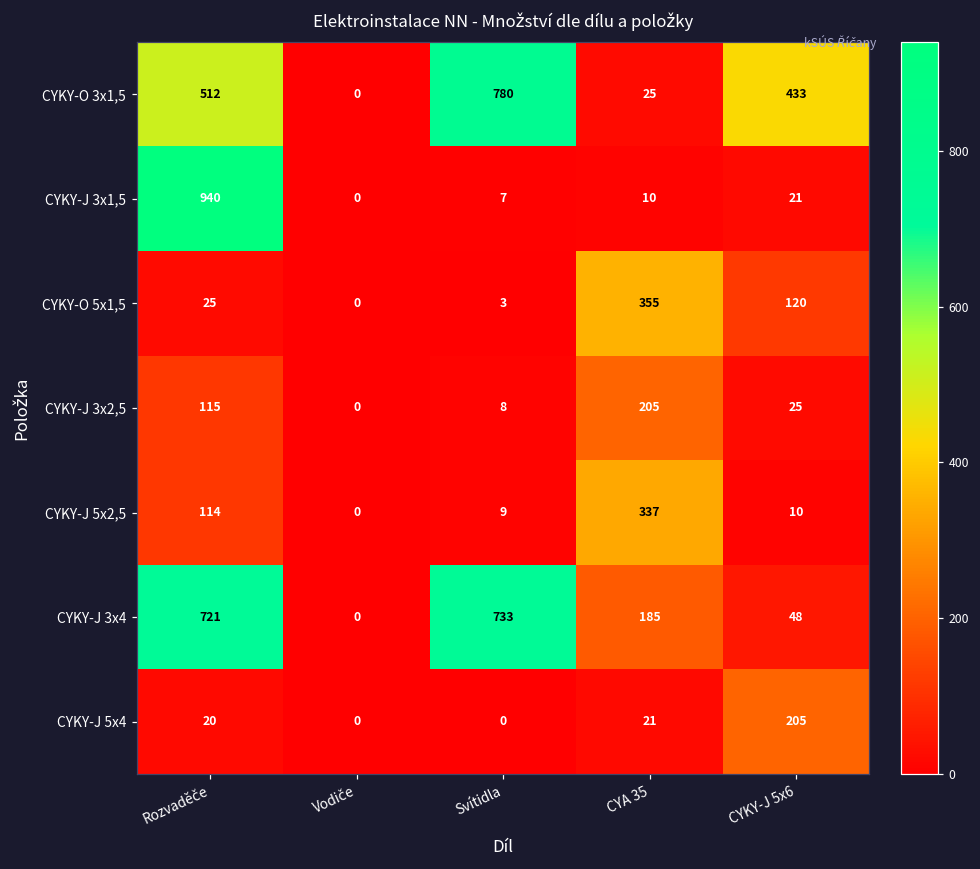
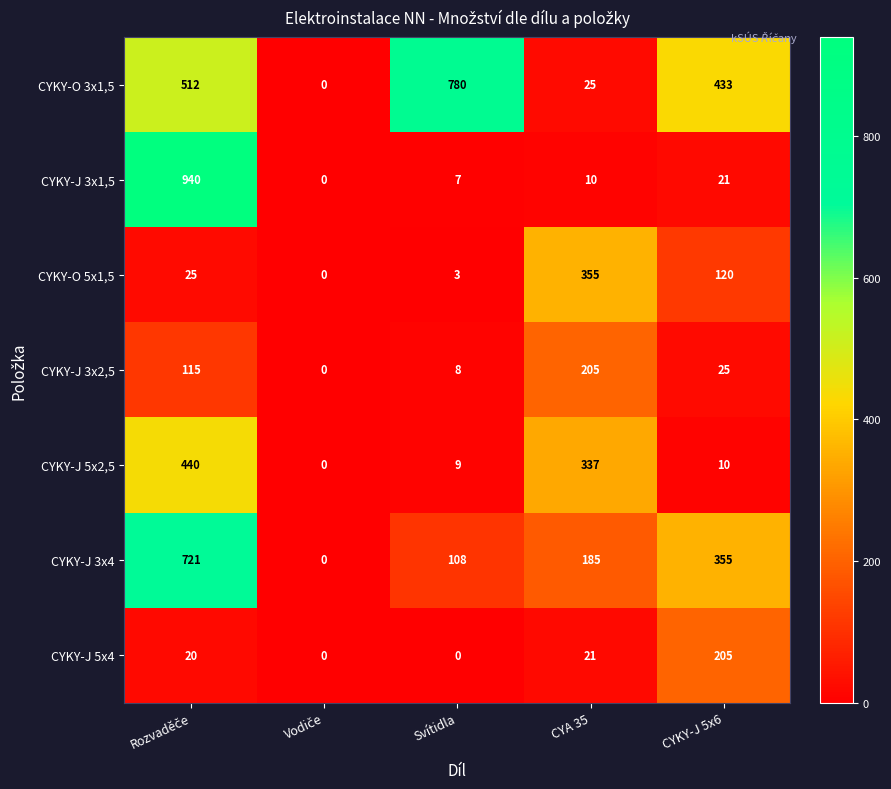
CYKY-J 5x2,5, Rozvaděče: 114 -> 440
CYKY-J 3x4, Svítidla: 733 -> 108
CYKY-J 3x4, CYKY-J 5x6: 48 -> 355
